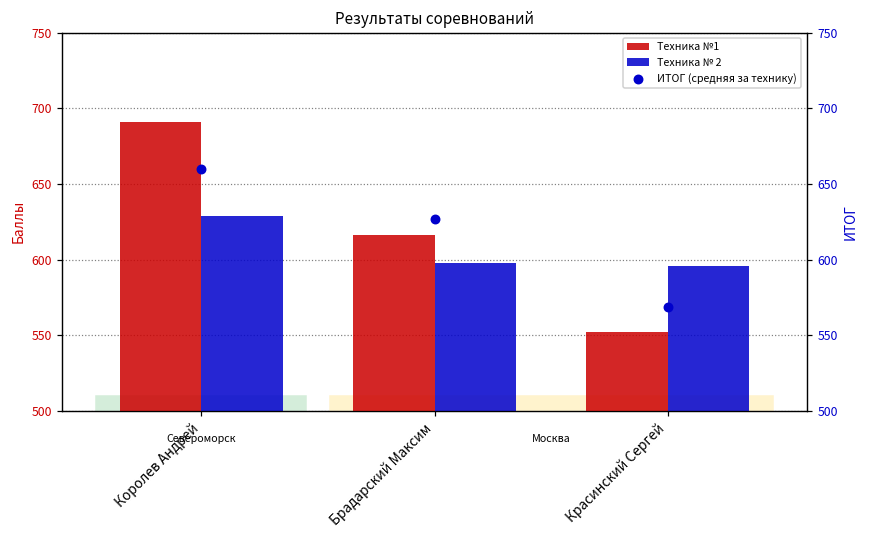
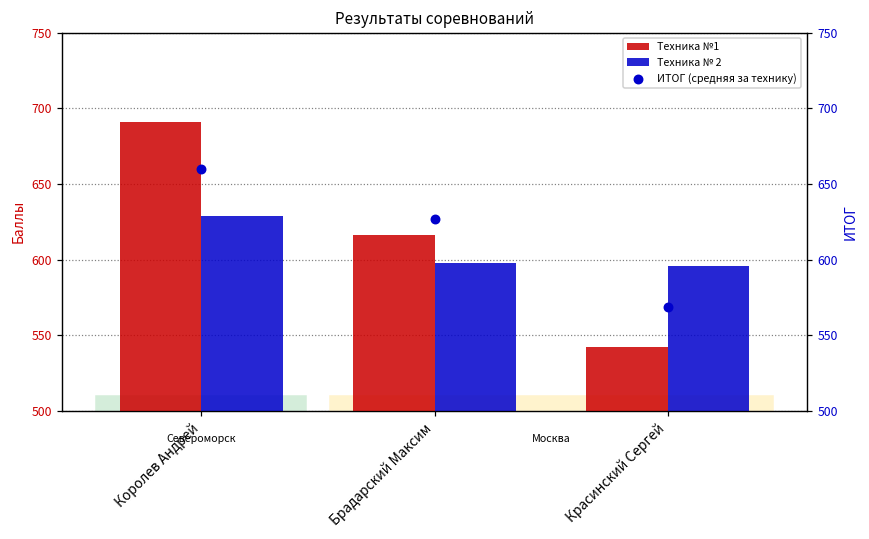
Техника №1, Красинский Сергей: 552 -> 542
